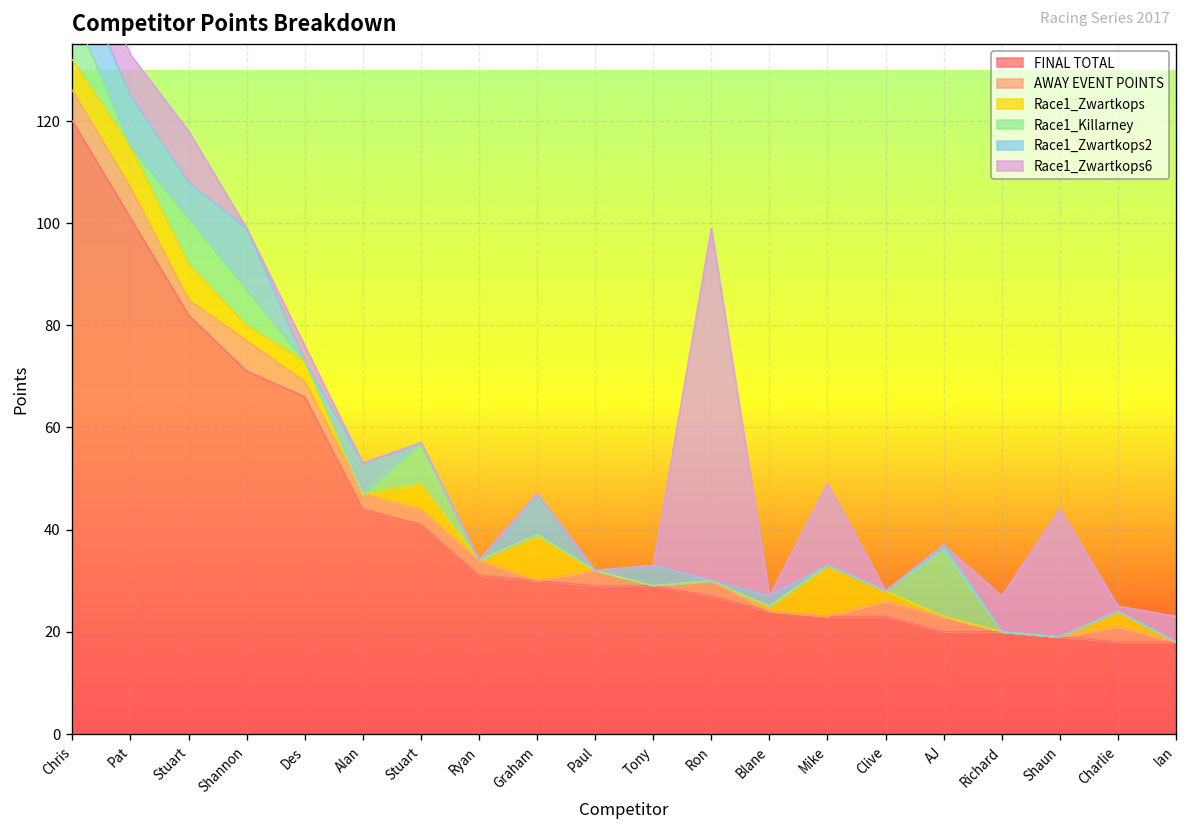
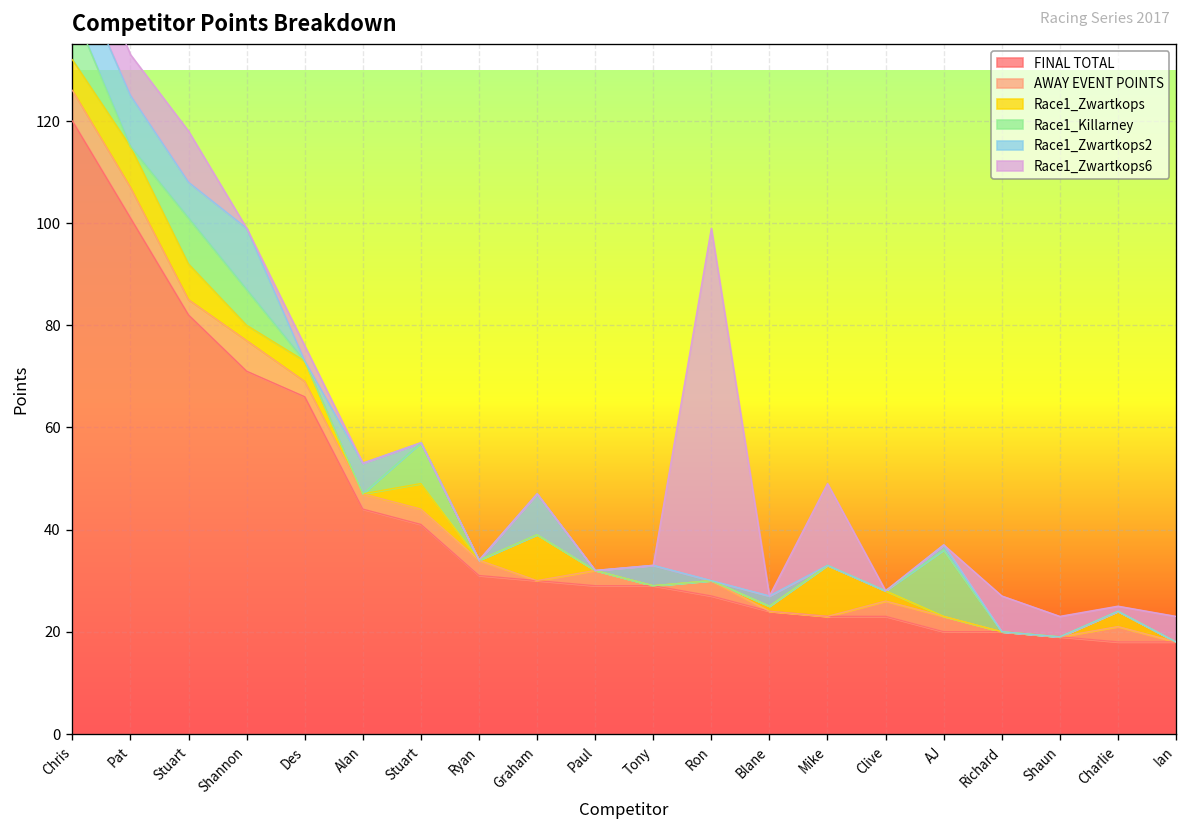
Race1_Zwartkops6, Shaun: 25 -> 4
